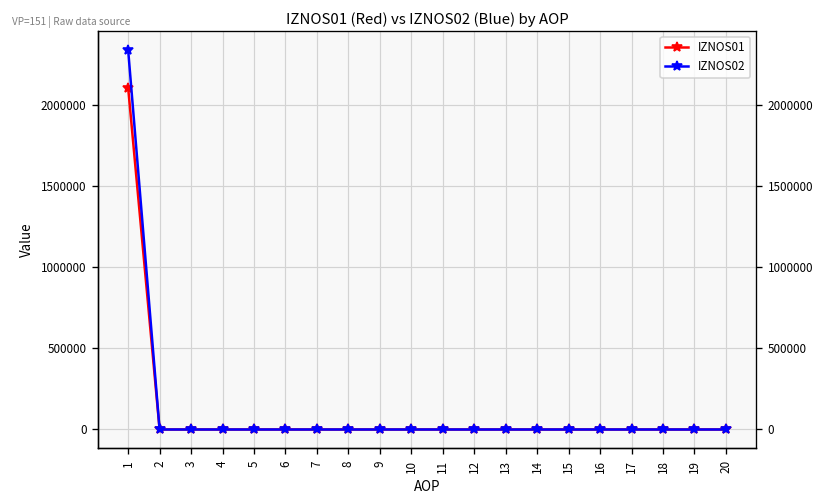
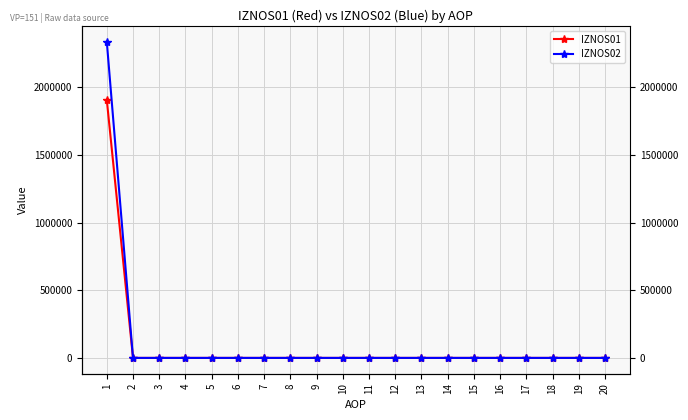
IZNOS01, 1: 2100000 -> 1910000
